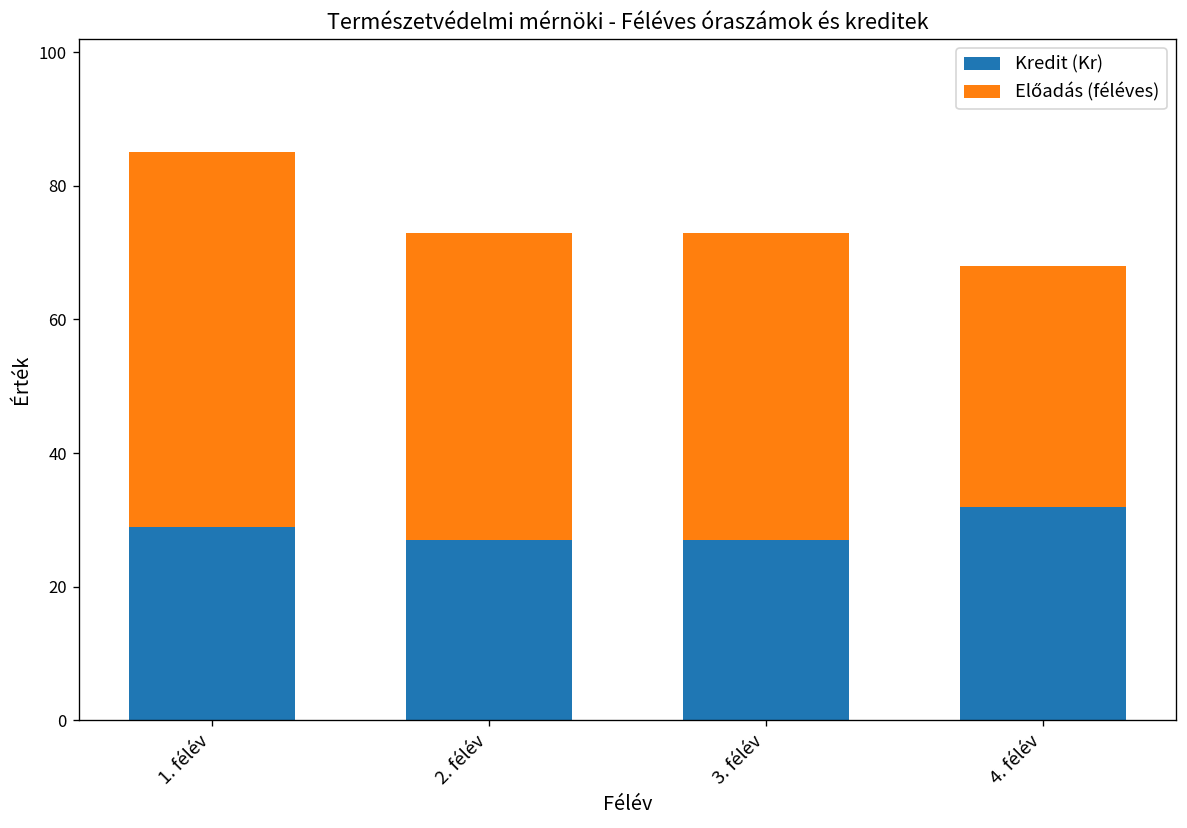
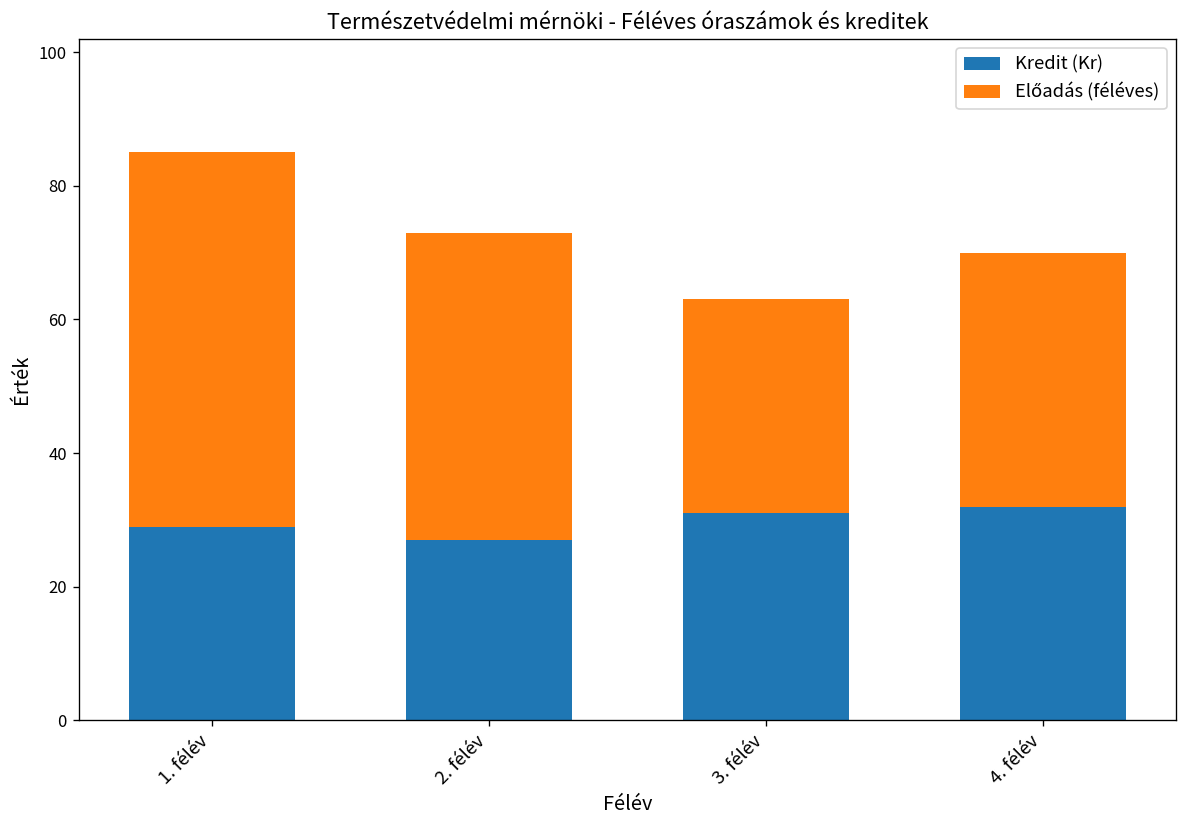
Kredit (Kr), 3. félév: 27 -> 31
Előadás (féléves), 3. félév: 46 -> 32
Előadás (féléves), 4. félév: 36 -> 38
